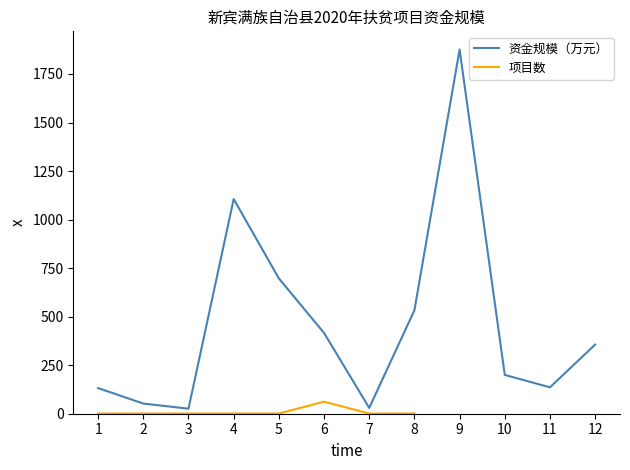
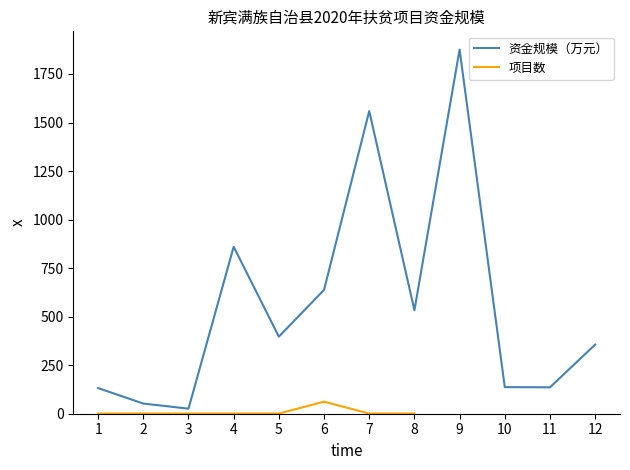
资金规模（万元）, 4: 1110 -> 860
资金规模（万元）, 5: 700 -> 400
资金规模（万元）, 6: 420 -> 640
资金规模（万元）, 7: 30 -> 1560
资金规模（万元）, 10: 200 -> 140
